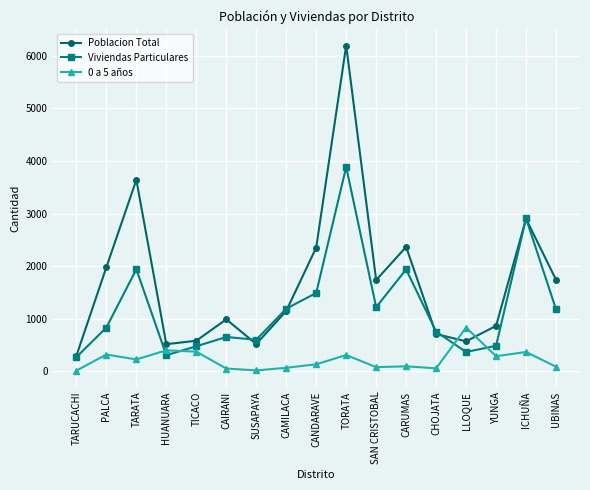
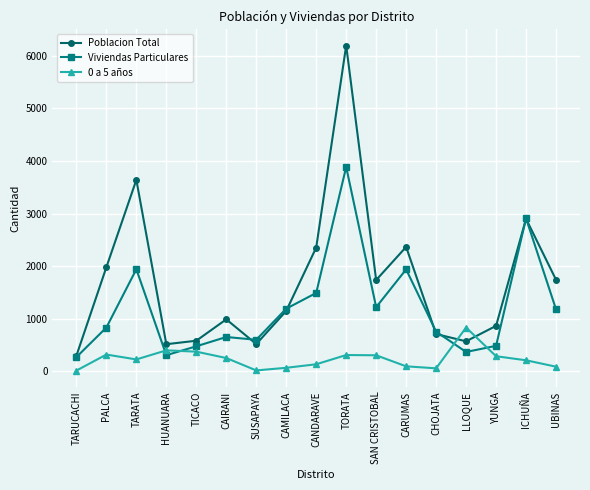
0 a 5 años, CAIRANI: 100 -> 300
0 a 5 años, SAN CRISTOBAL: 100 -> 300
0 a 5 años, ICHUÑA: 400 -> 200
